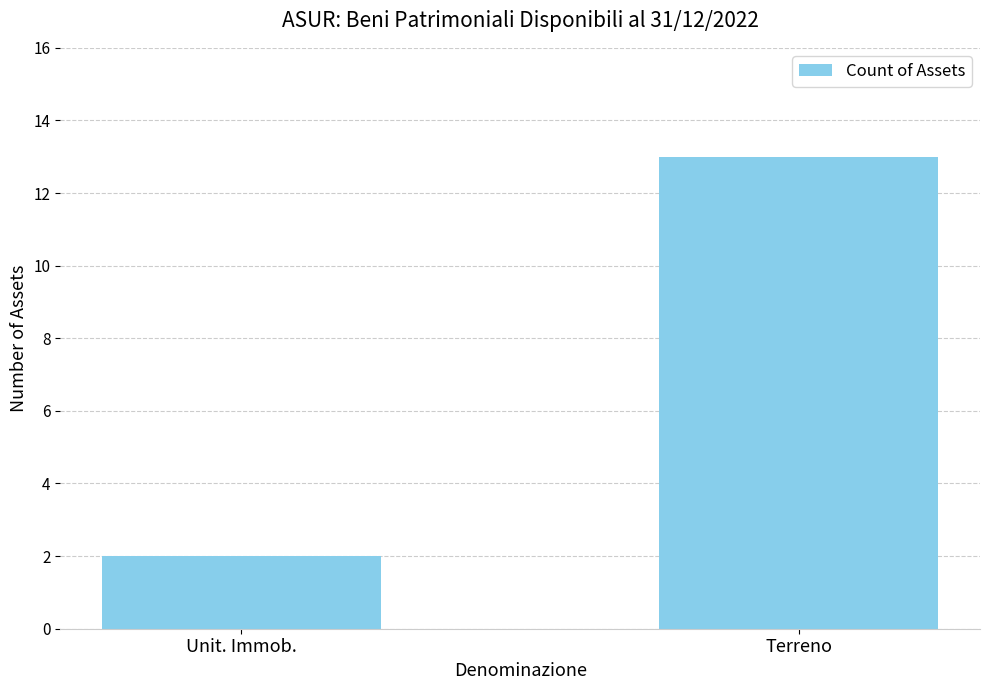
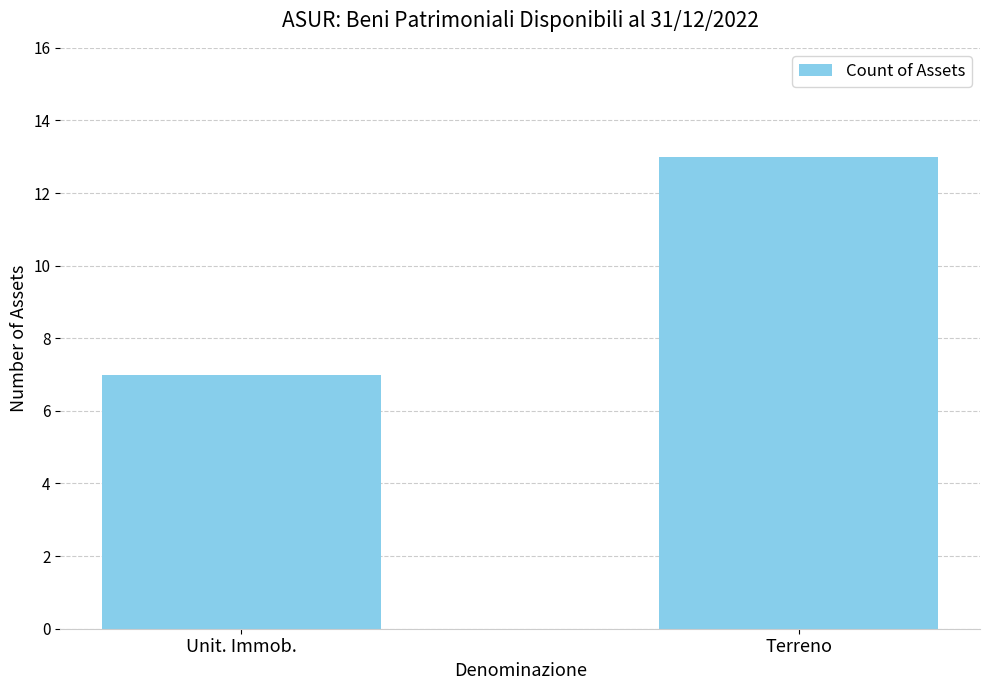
Unit. Immob.: 2 -> 7
